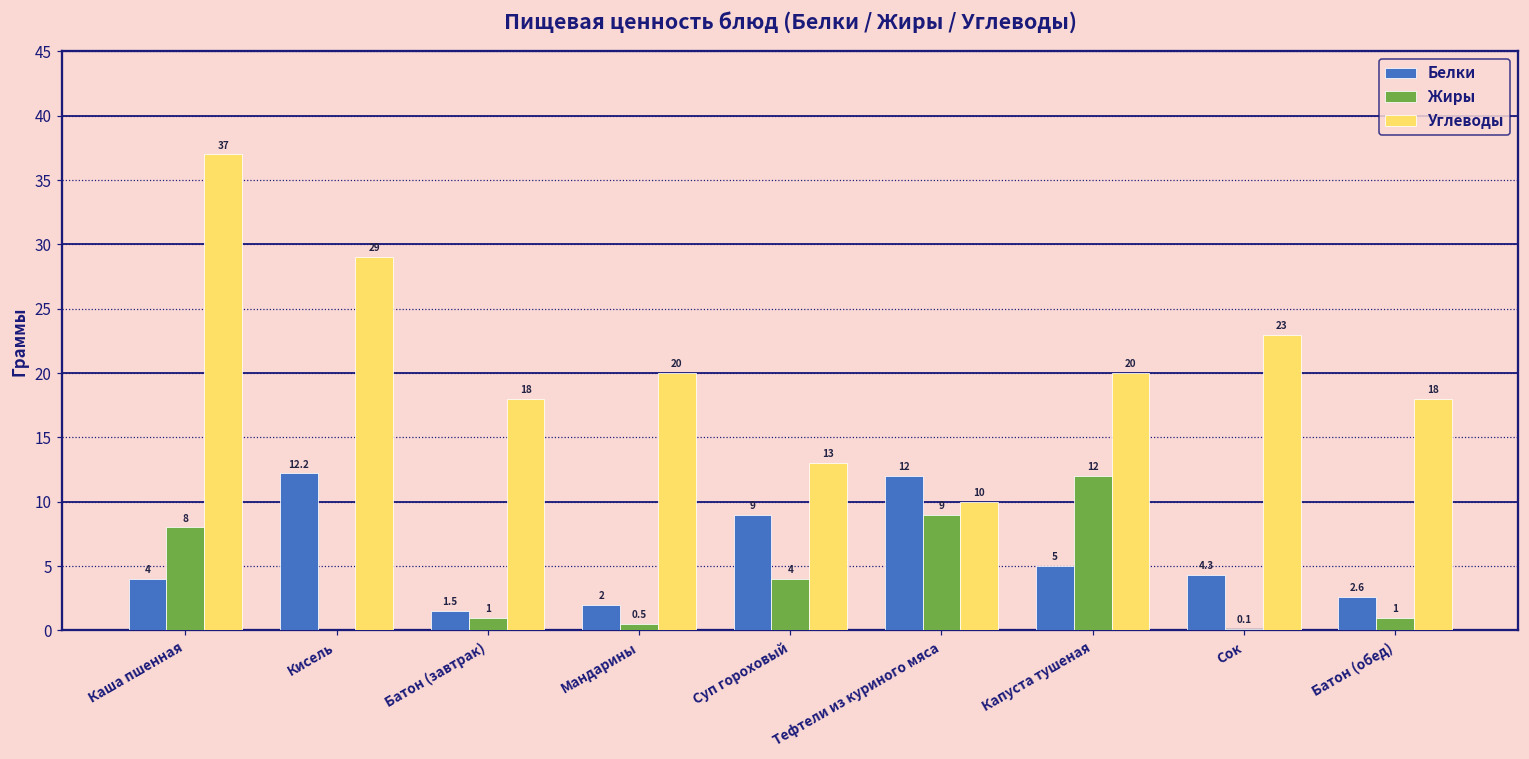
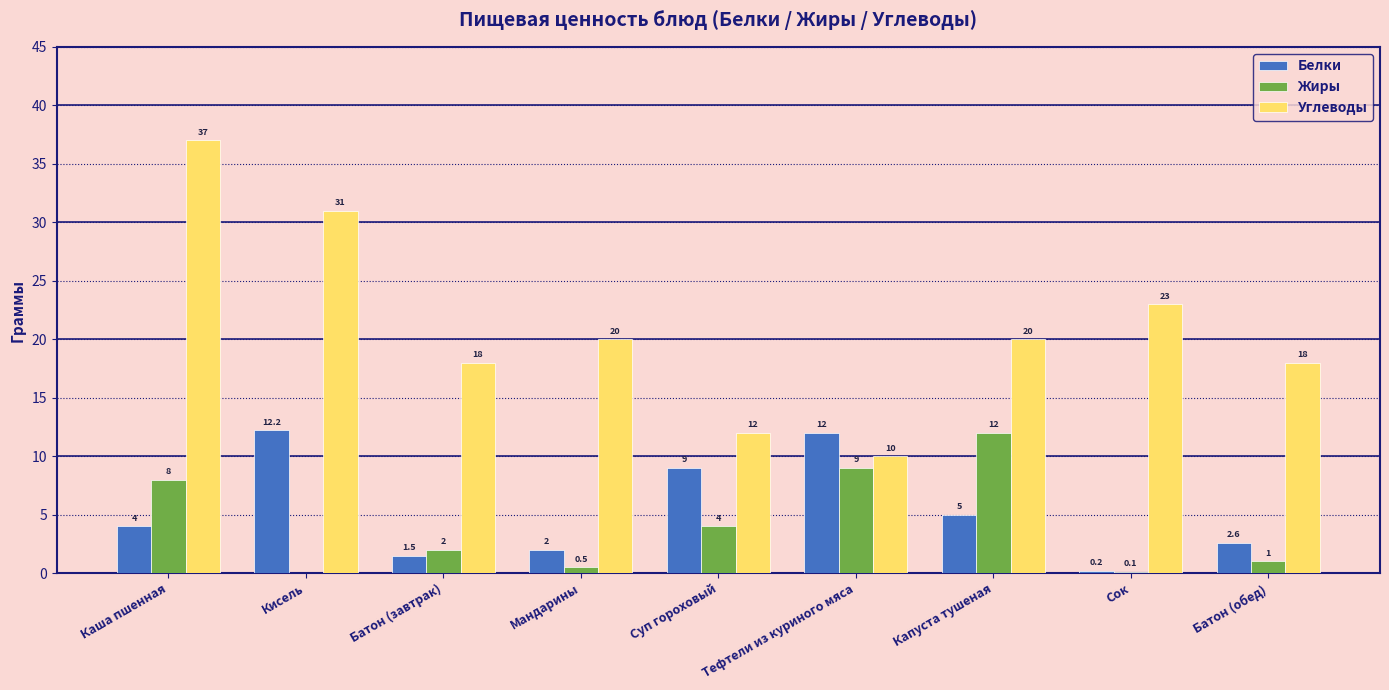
Углеводы, Кисель: 29 -> 31
Жиры, Батон (завтрак): 1 -> 2
Углеводы, Суп гороховый: 13 -> 12
Белки, Сок: 4.3 -> 0.2
